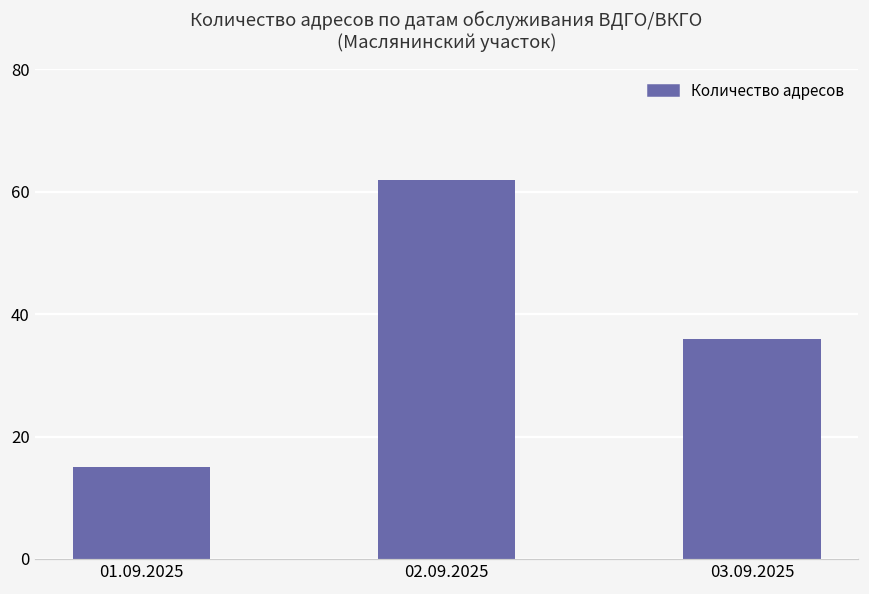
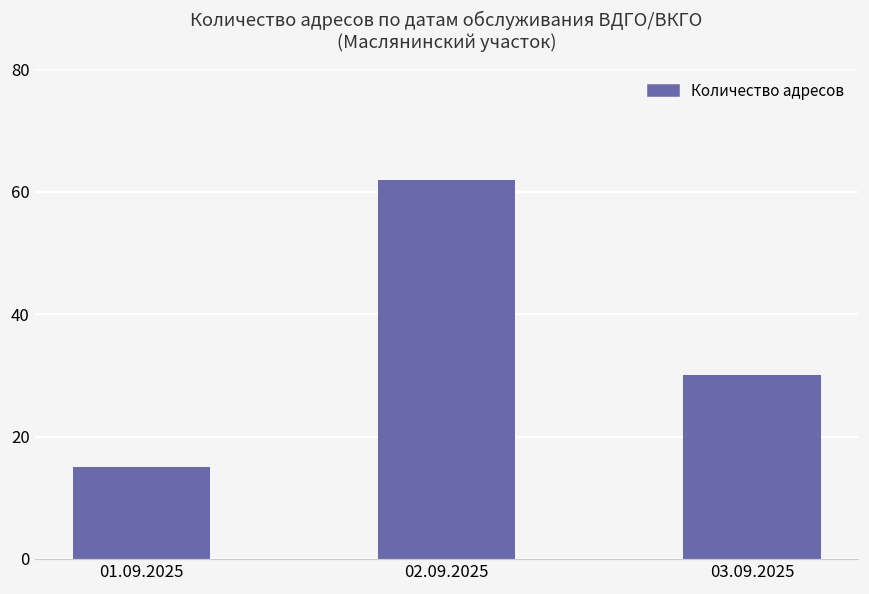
03.09.2025: 36 -> 30
